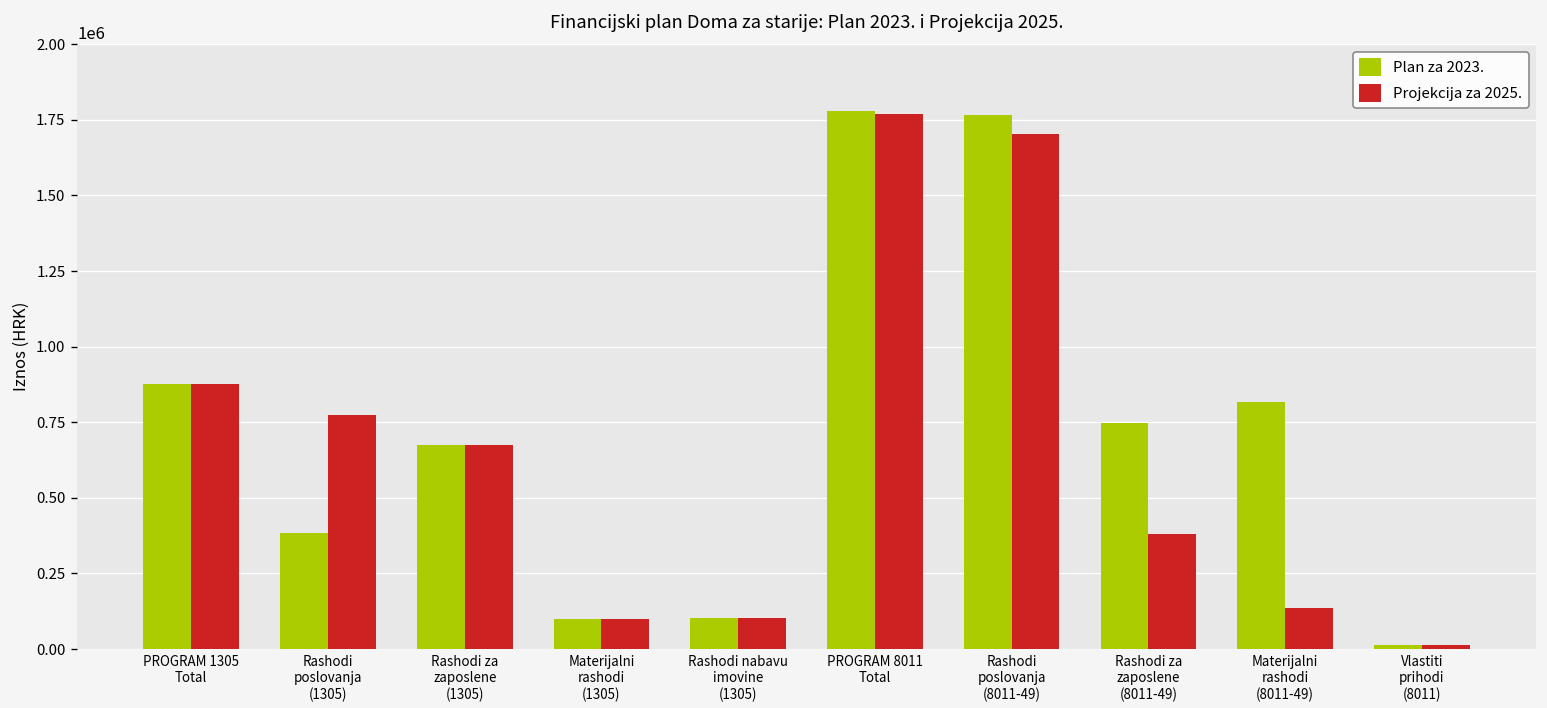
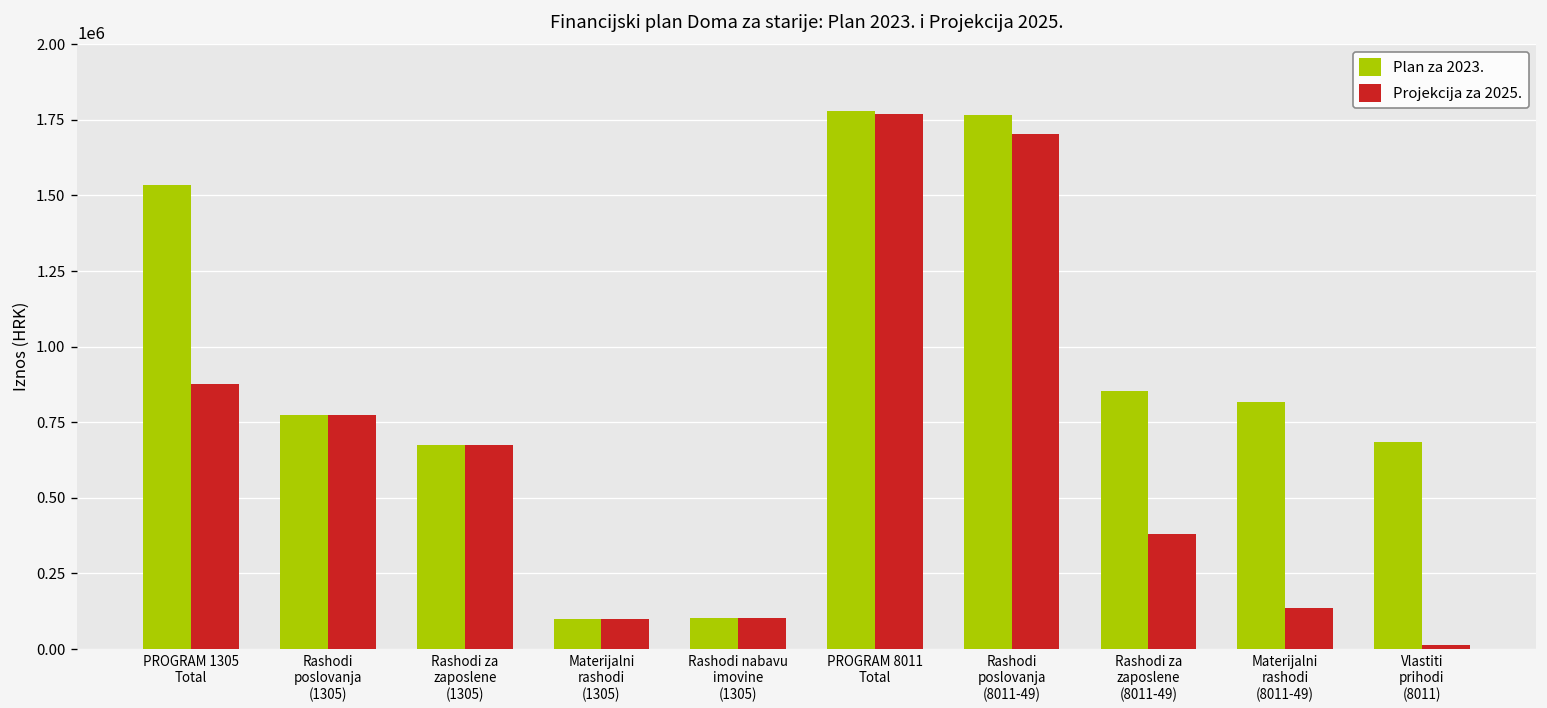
Plan za 2023., PROGRAM 1305 Total: 880000 -> 1530000
Plan za 2023., Rashodi poslovanja (1305): 380000 -> 770000
Plan za 2023., Rashodi za zaposlene (8011-49): 750000 -> 850000
Plan za 2023., Vlastiti prihodi (8011): 10000 -> 680000
